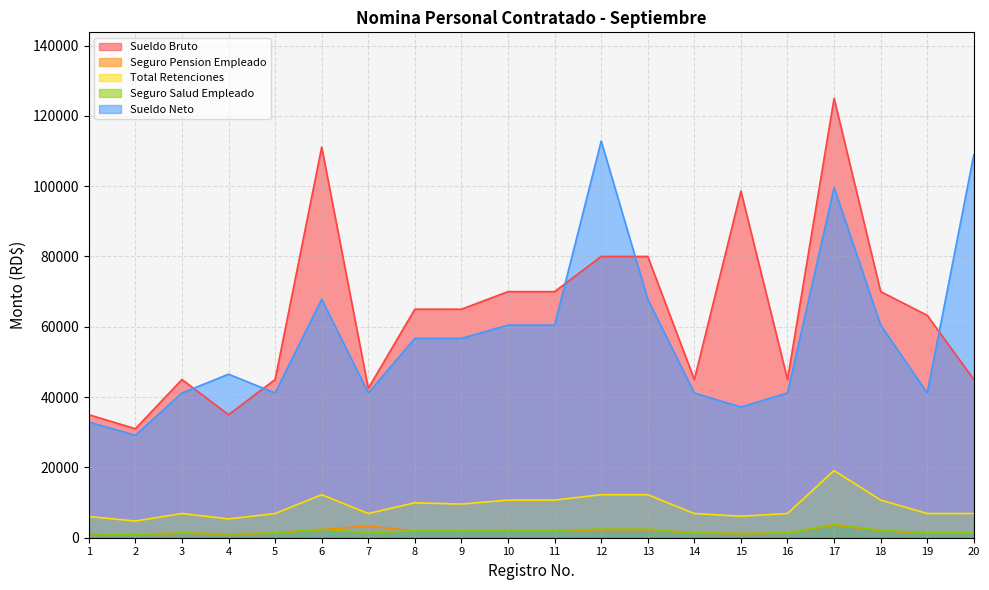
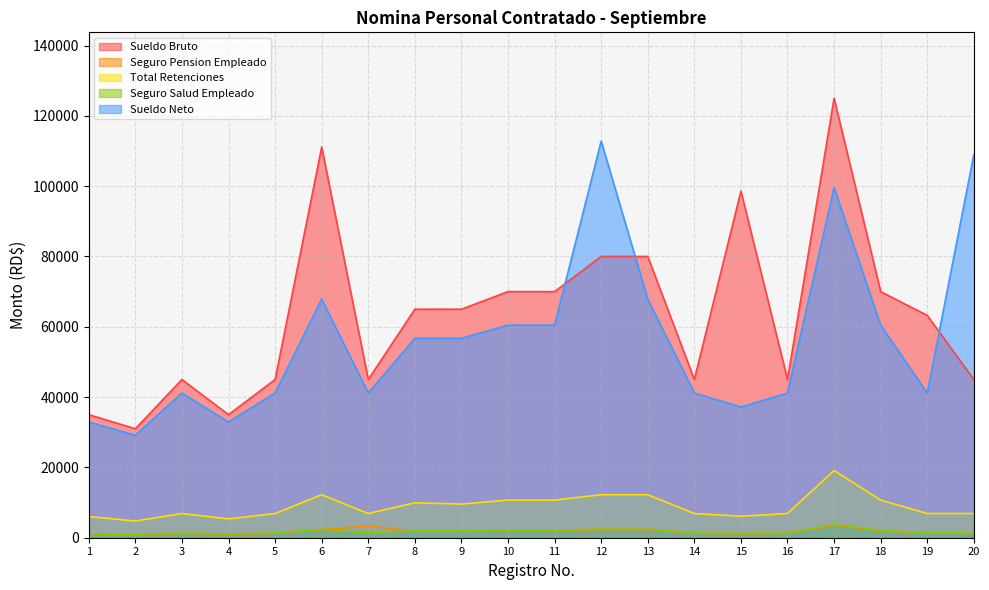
Sueldo Neto, 4: 47000 -> 33000
Sueldo Bruto, 7: 42000 -> 45000
